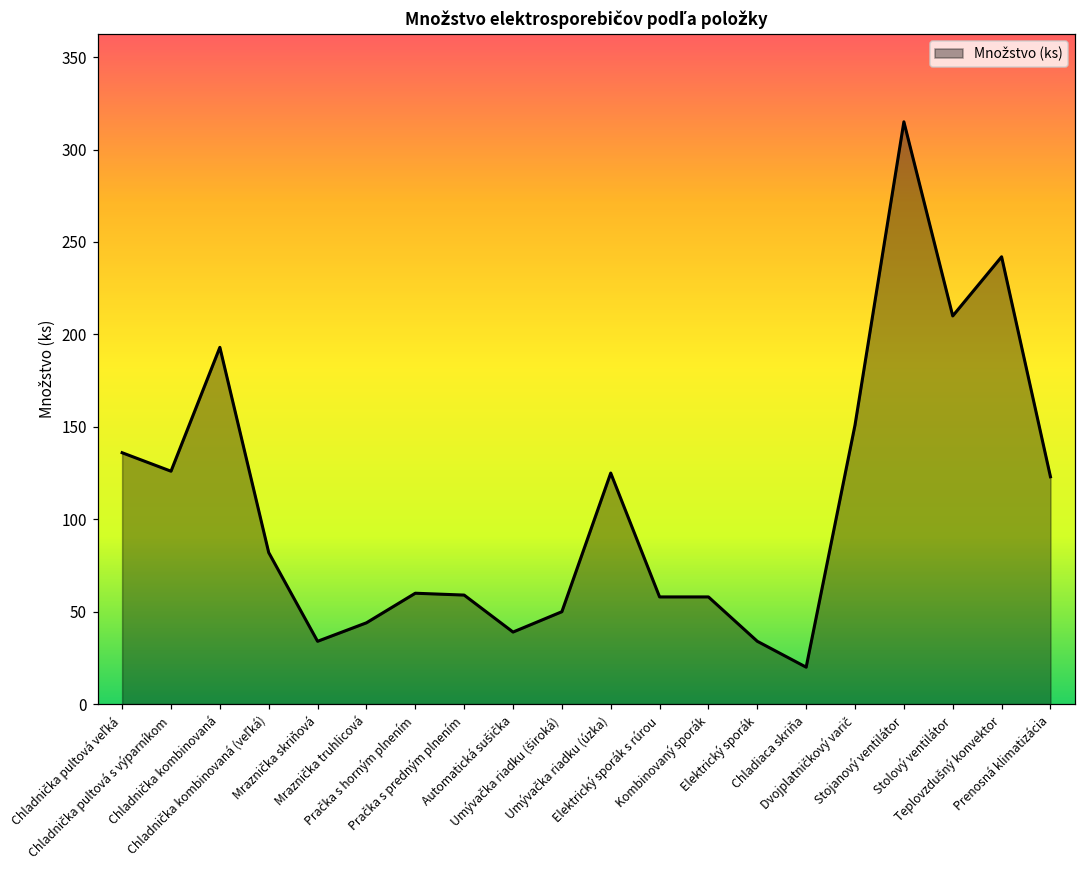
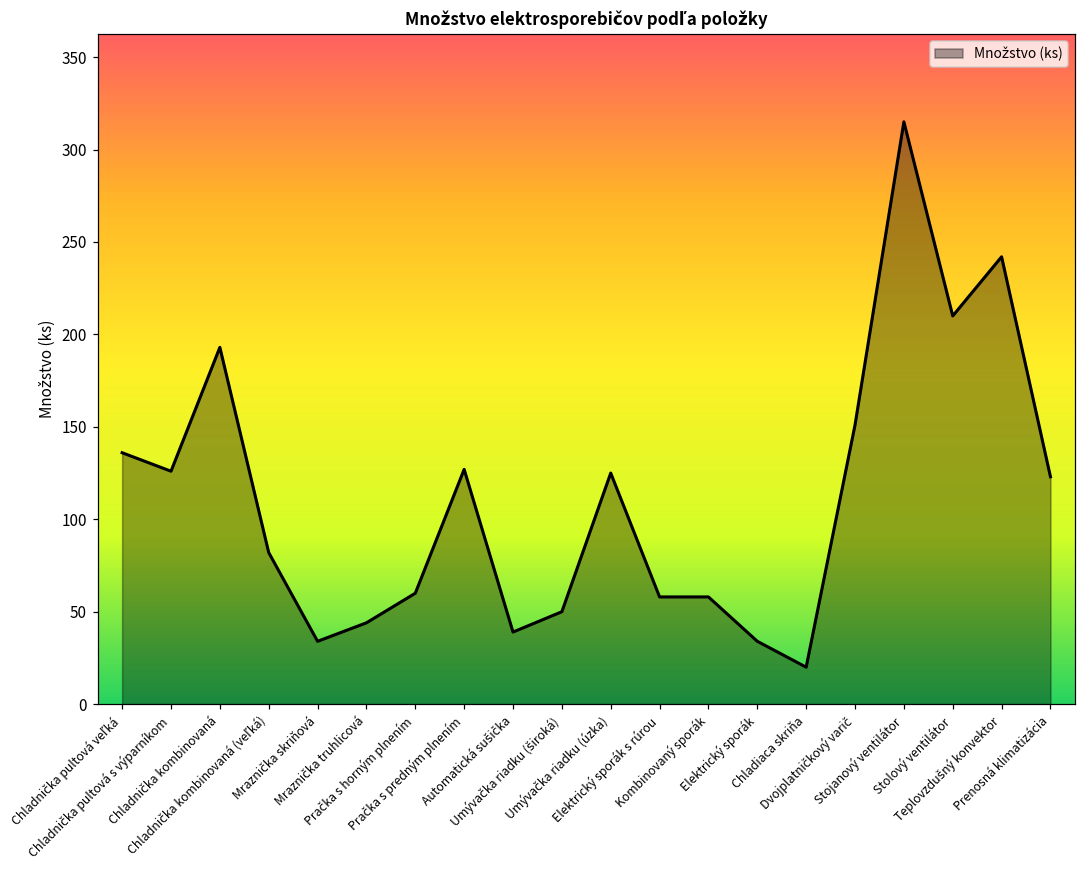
Pračka s predným plnením: 59 -> 127
